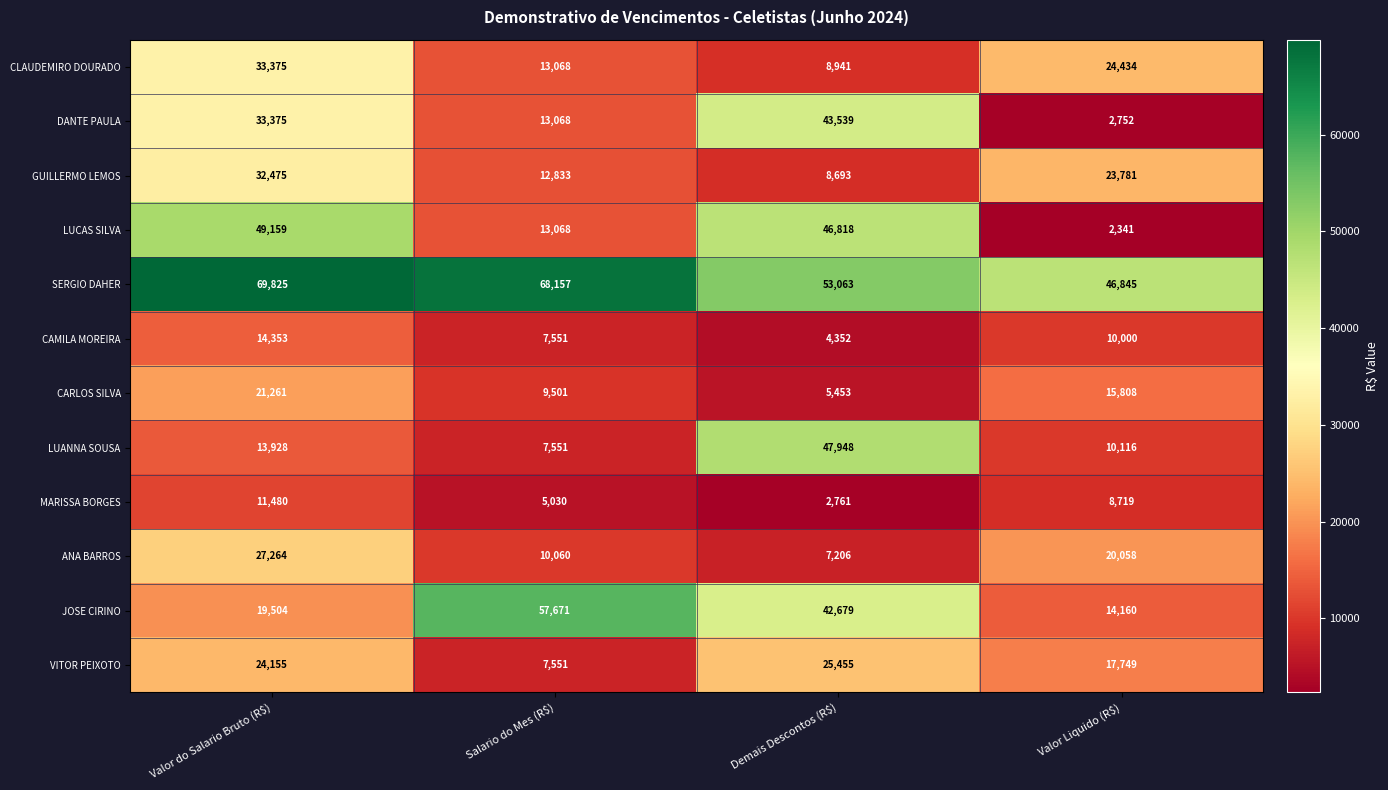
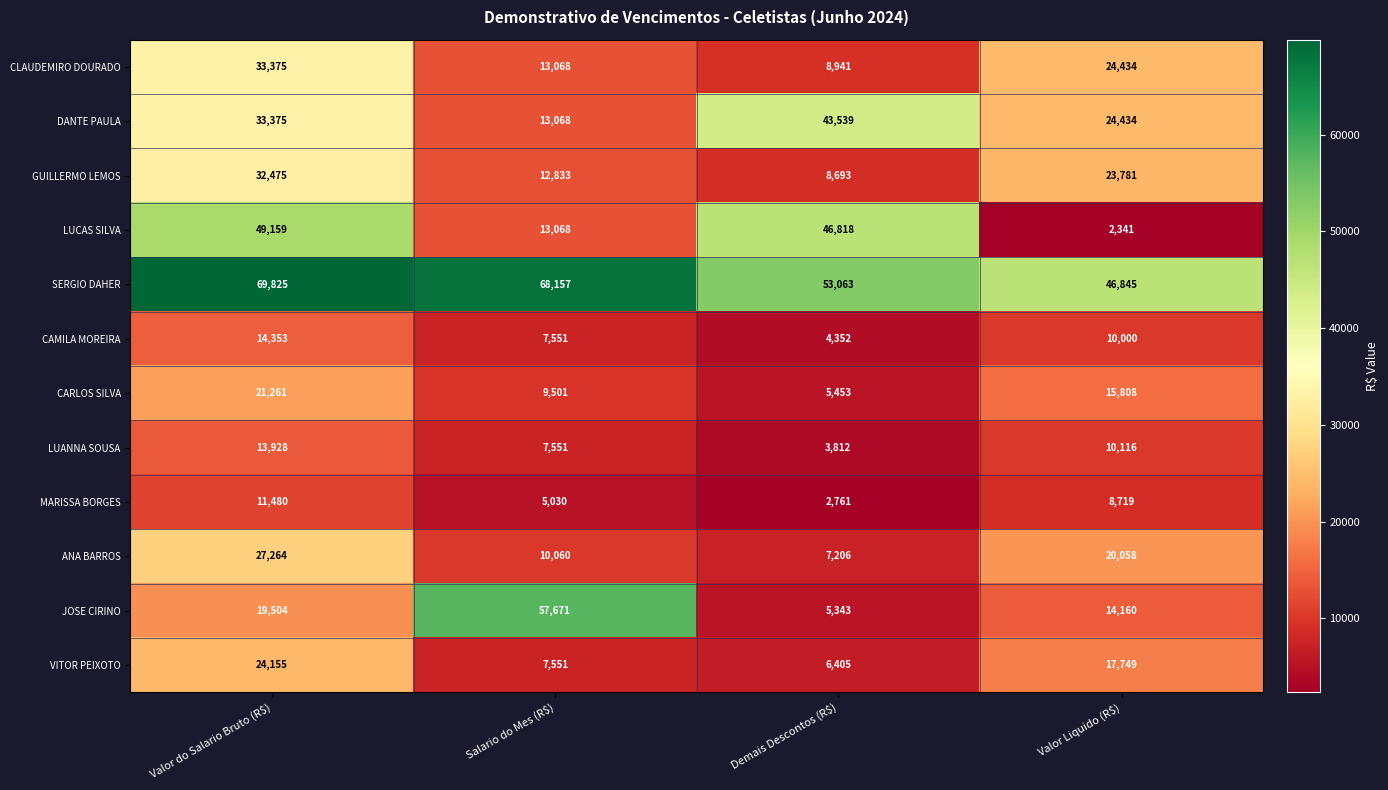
DANTE PAULA, Valor Liquido (R$): 2,752 -> 24,434
LUANNA SOUSA, Demais Descontos (R$): 47,948 -> 3,812
JOSE CIRINO, Demais Descontos (R$): 42,679 -> 5,343
VITOR PEIXOTO, Demais Descontos (R$): 25,455 -> 6,405
